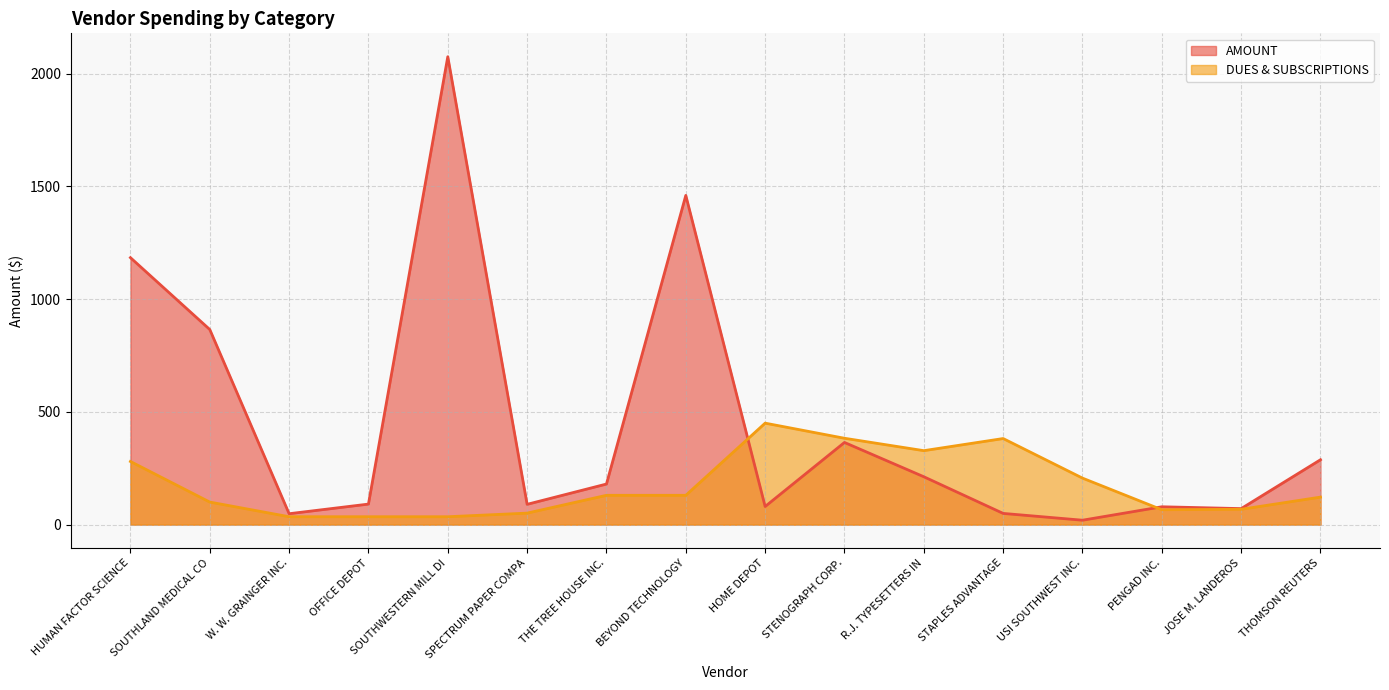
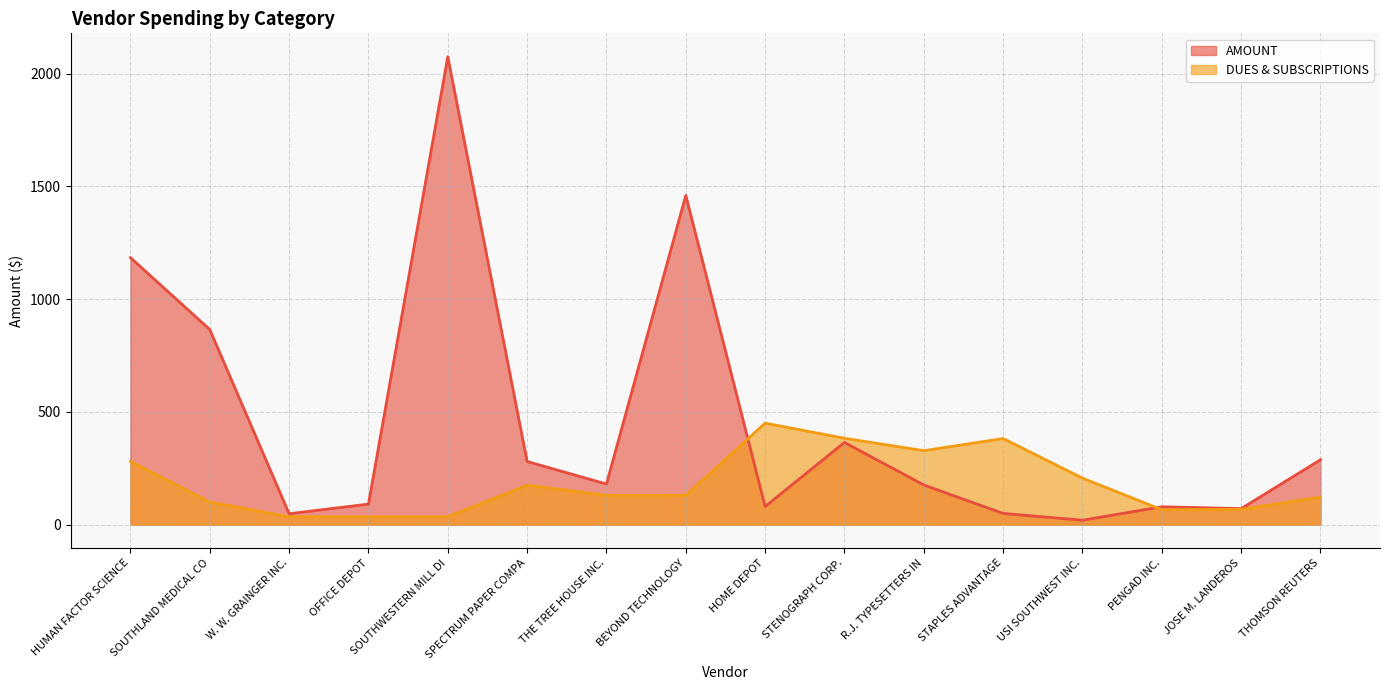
AMOUNT, SPECTRUM PAPER COMPA: 90 -> 280
DUES & SUBSCRIPTIONS, SPECTRUM PAPER COMPA: 50 -> 180
AMOUNT, R.J. TYPESETTERS IN: 210 -> 180
